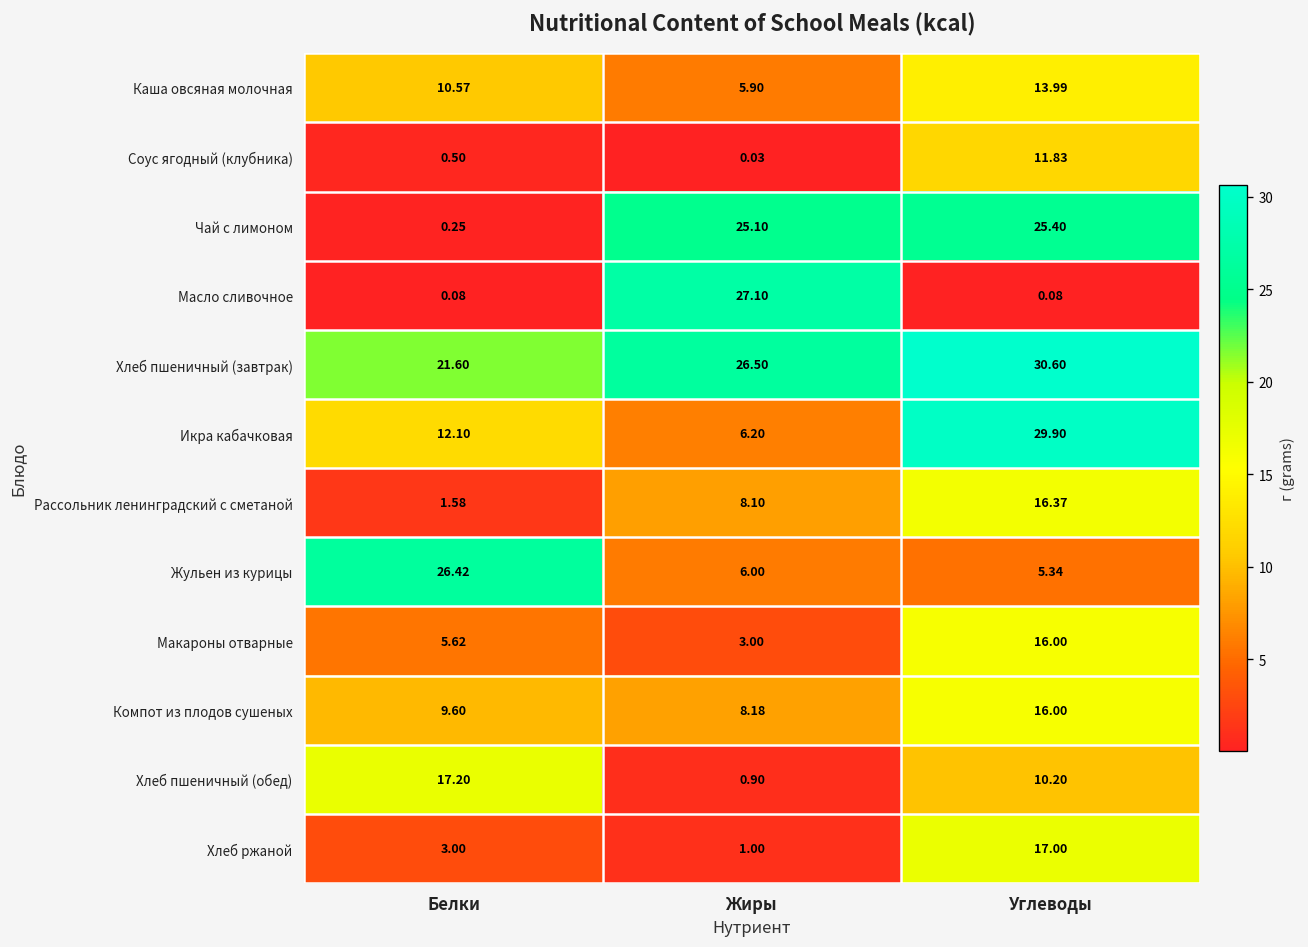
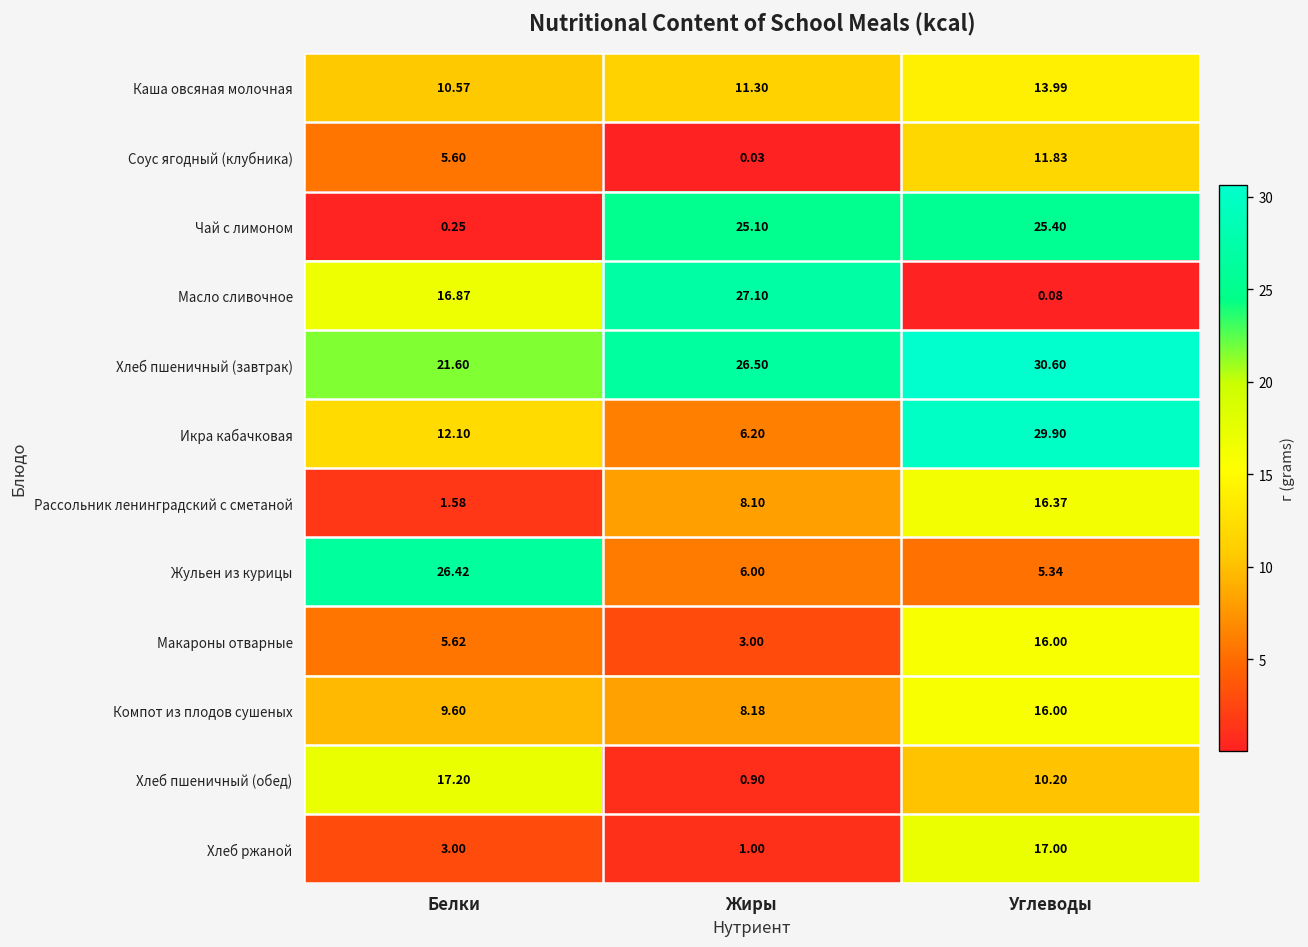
Каша овсяная молочная, Жиры: 5.90 -> 11.30
Соус ягодный (клубника), Белки: 0.50 -> 5.60
Масло сливочное, Белки: 0.08 -> 16.87
